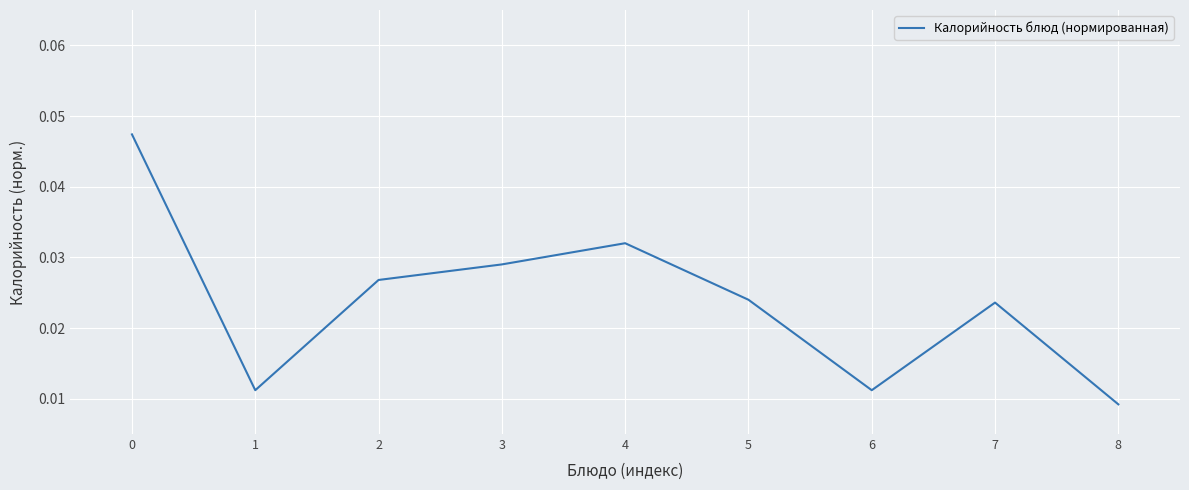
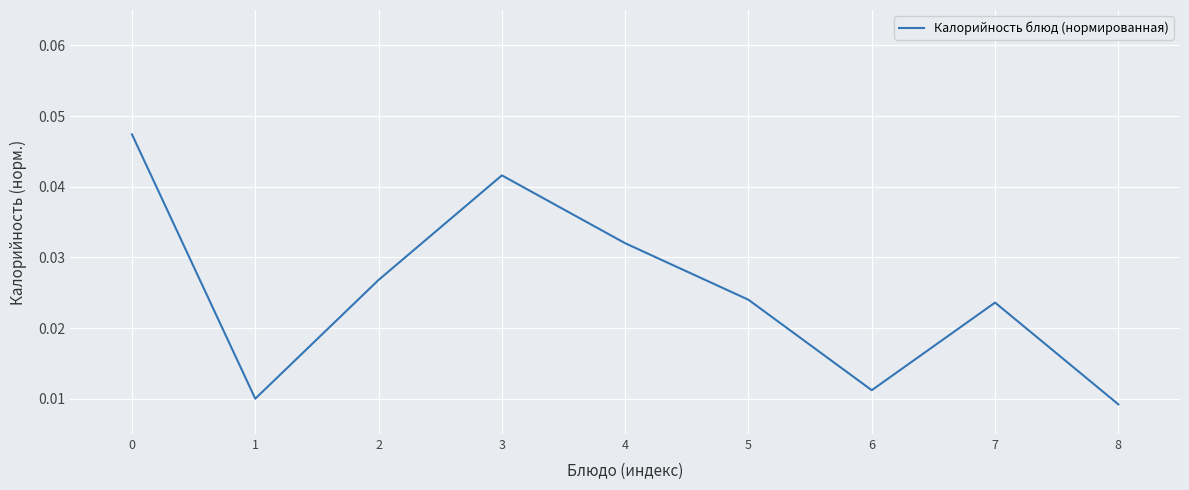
1: 0.011 -> 0.010
3: 0.029 -> 0.042
